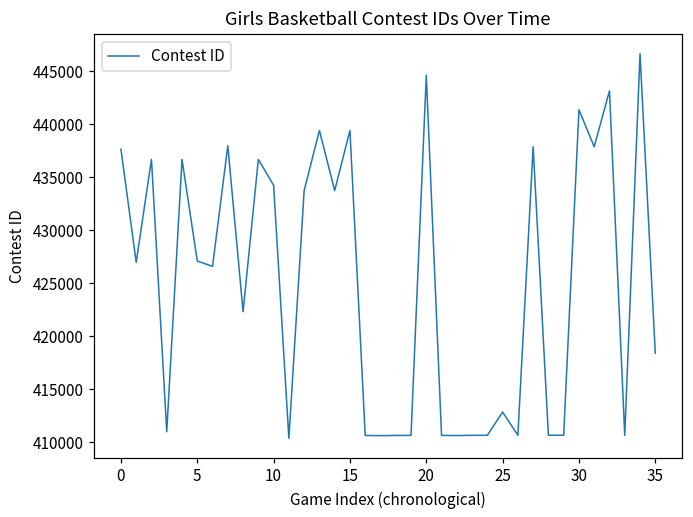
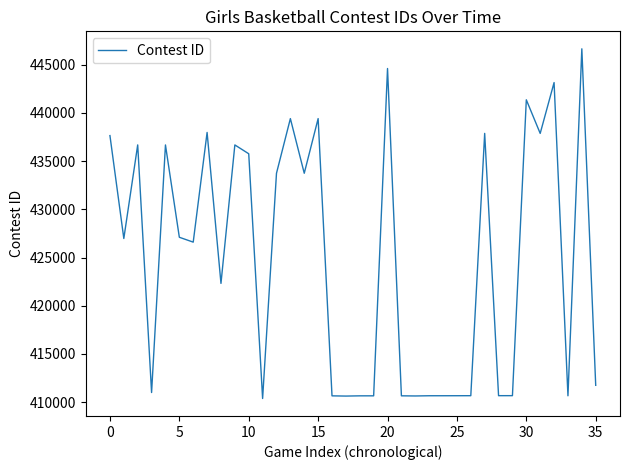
10: 434000 -> 436000
25: 413000 -> 411000
35: 418000 -> 412000
